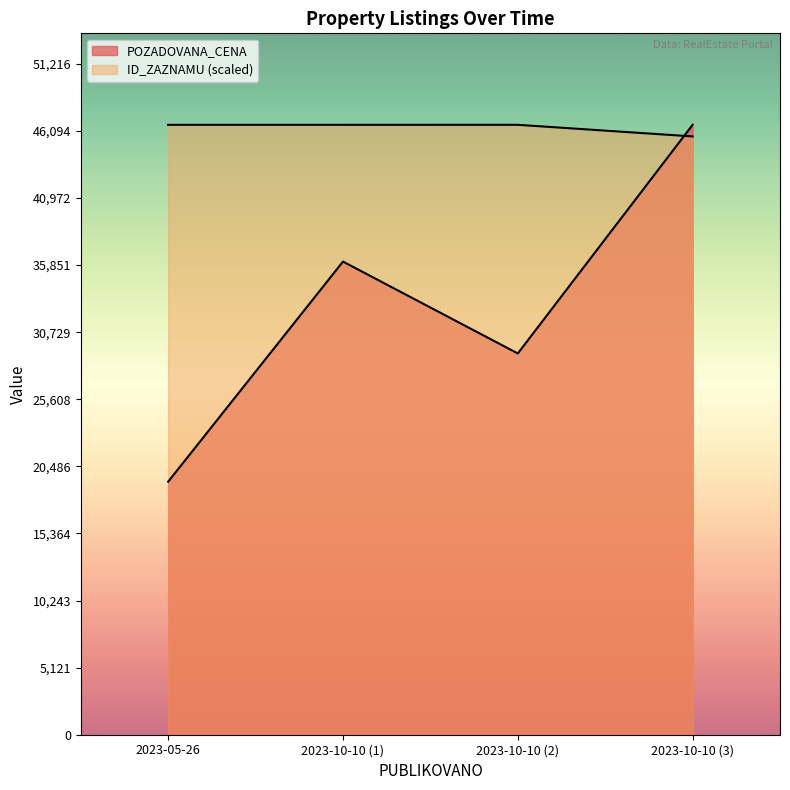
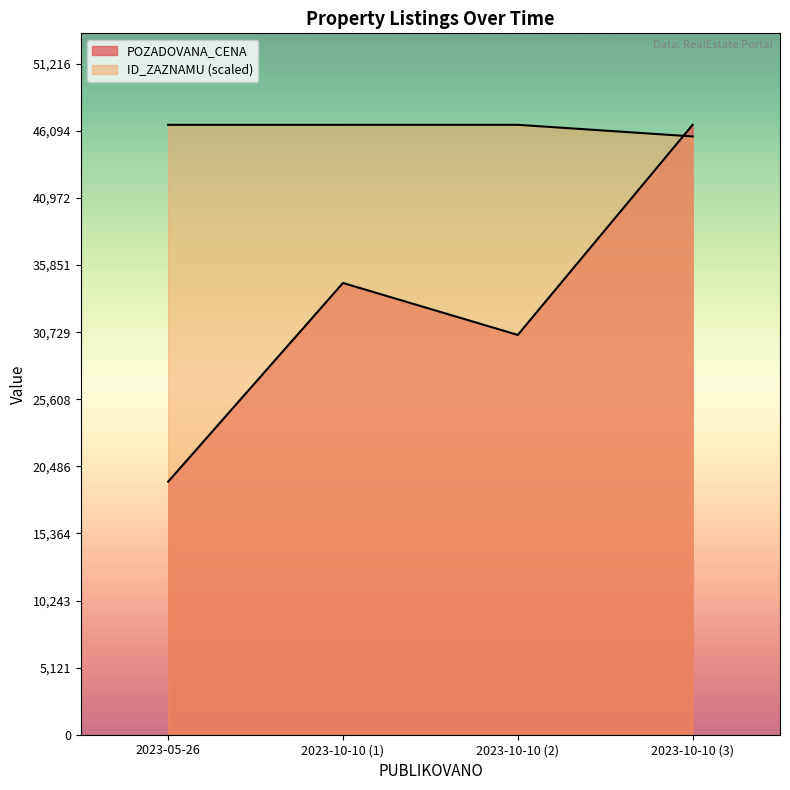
POZADOVANA_CENA, 2023-10-10 (1): 36,100 -> 34,500
POZADOVANA_CENA, 2023-10-10 (2): 29,100 -> 30,500
